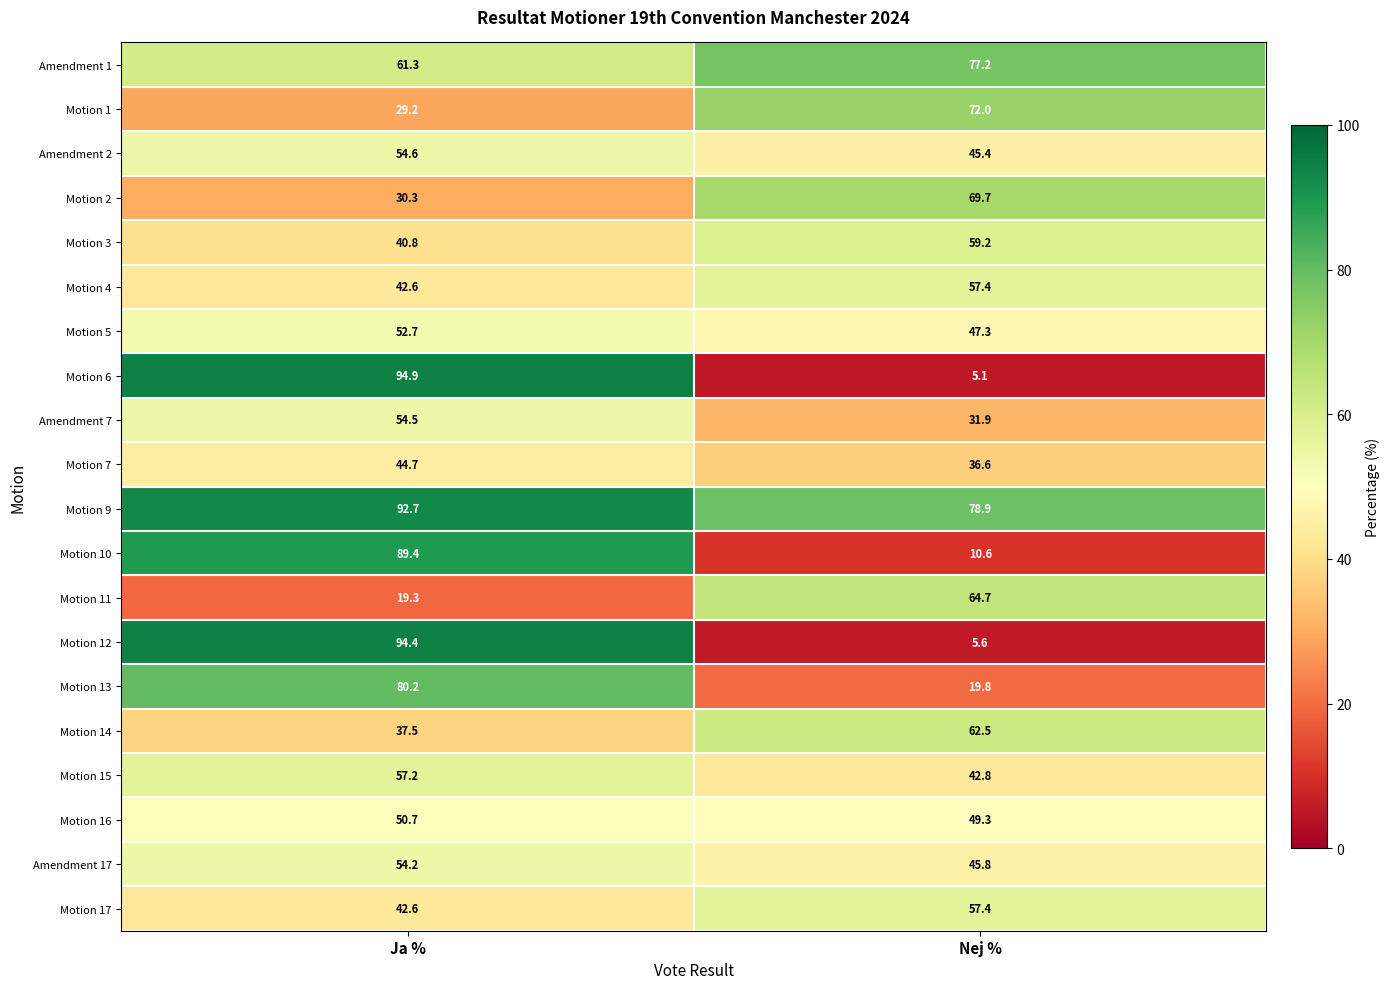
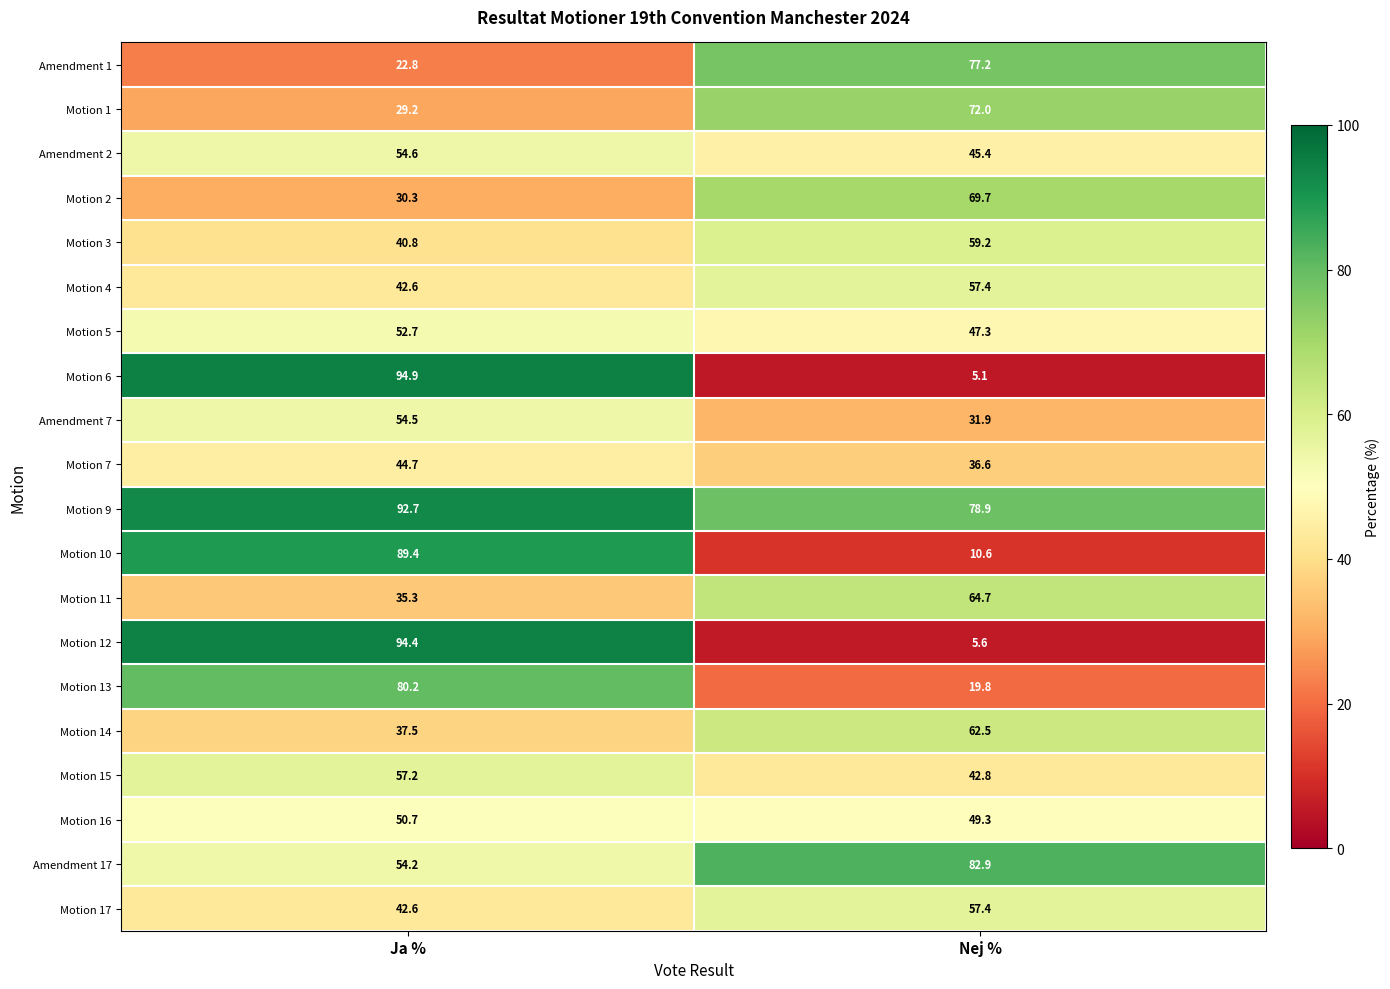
Amendment 1, Ja %: 61.3 -> 22.8
Motion 11, Ja %: 19.3 -> 35.3
Amendment 17, Nej %: 45.8 -> 82.9
